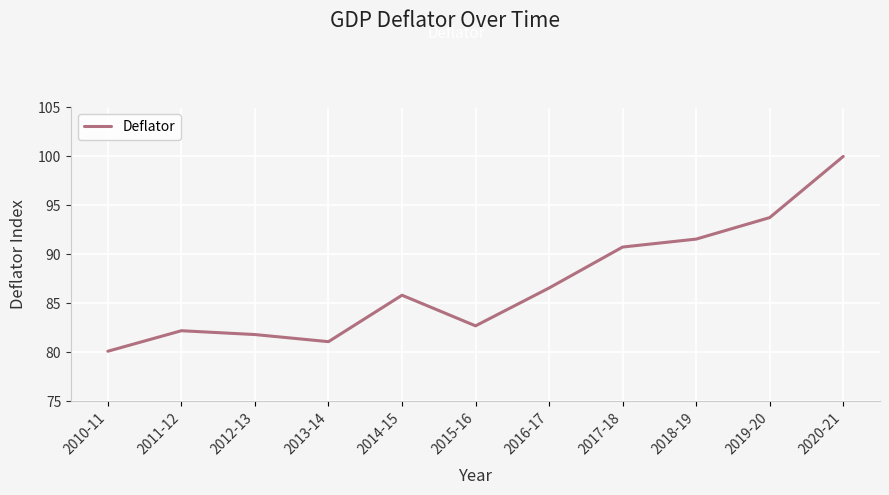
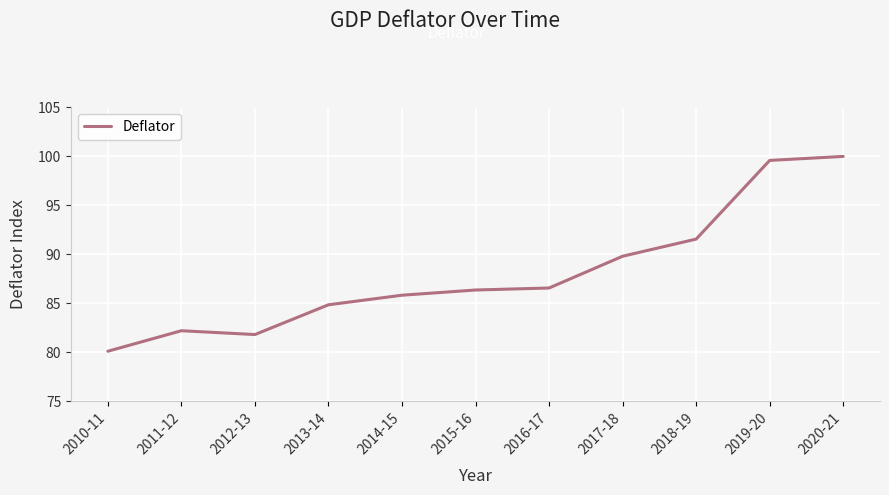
2013-14: 81 -> 85
2015-16: 83 -> 86
2017-18: 91 -> 90
2019-20: 94 -> 100
